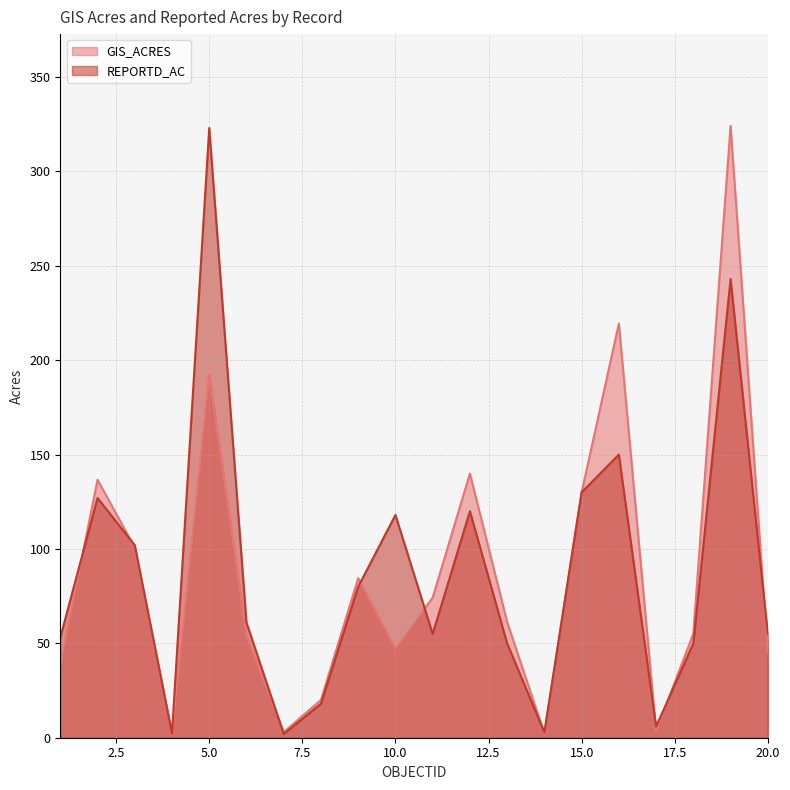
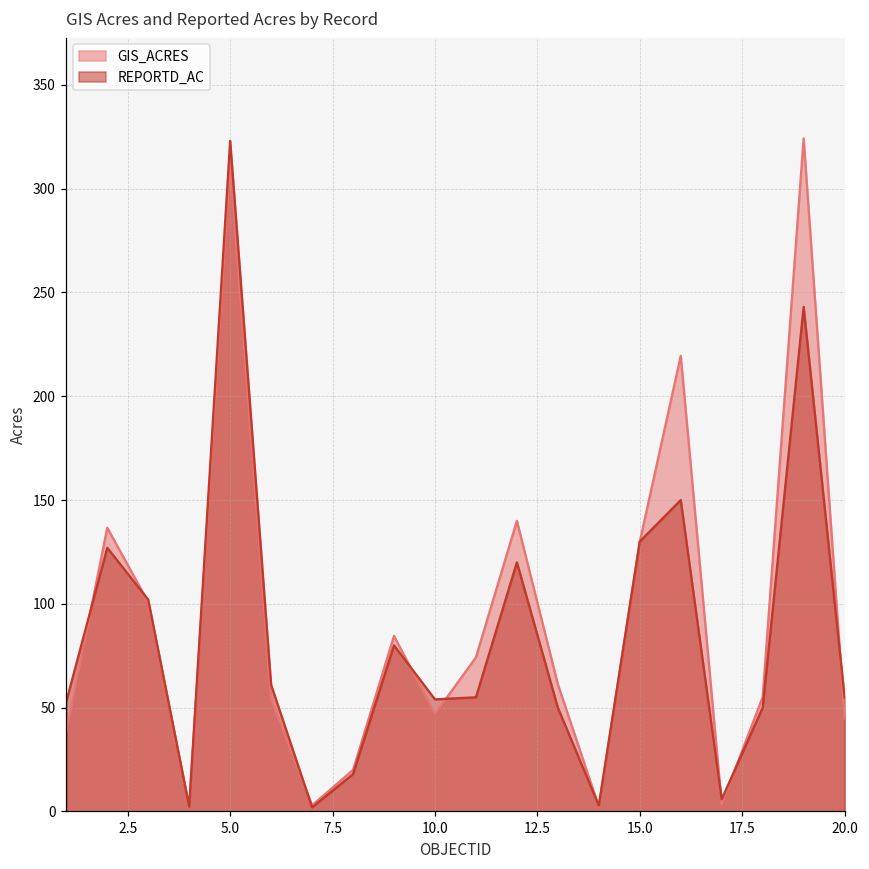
GIS_ACRES, 5.0: 192 -> 312
REPORTD_AC, 10.0: 118 -> 54
